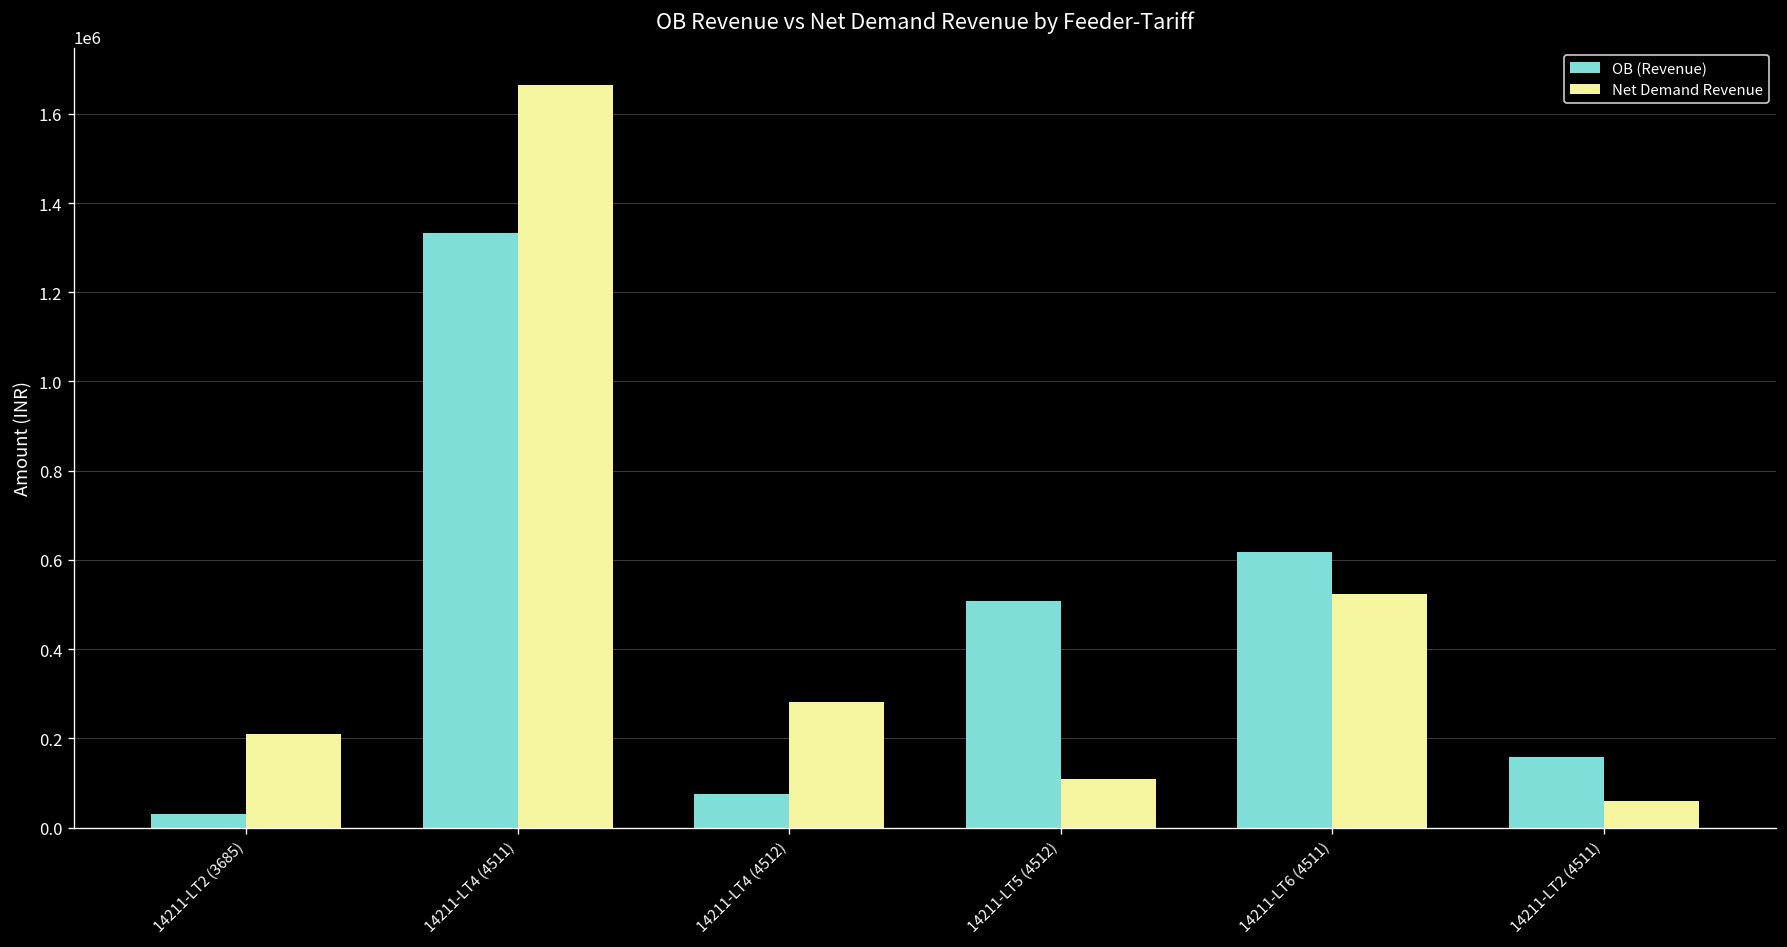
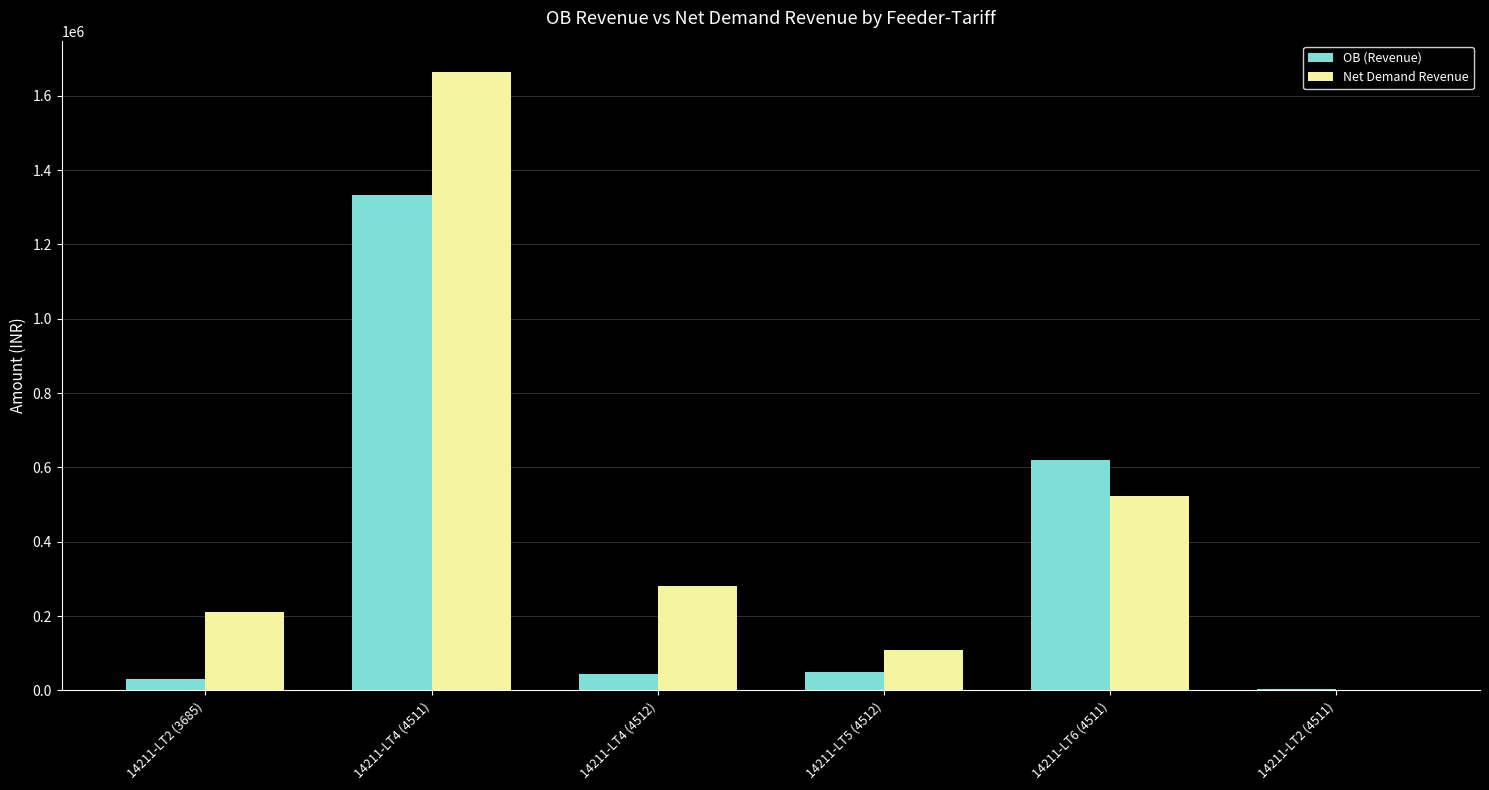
OB (Revenue), 14211-LT4 (4512): 80000 -> 40000
OB (Revenue), 14211-LT5 (4512): 510000 -> 50000
OB (Revenue), 14211-LT2 (4511): 160000 -> 0
Net Demand Revenue, 14211-LT2 (4511): 60000 -> 0
